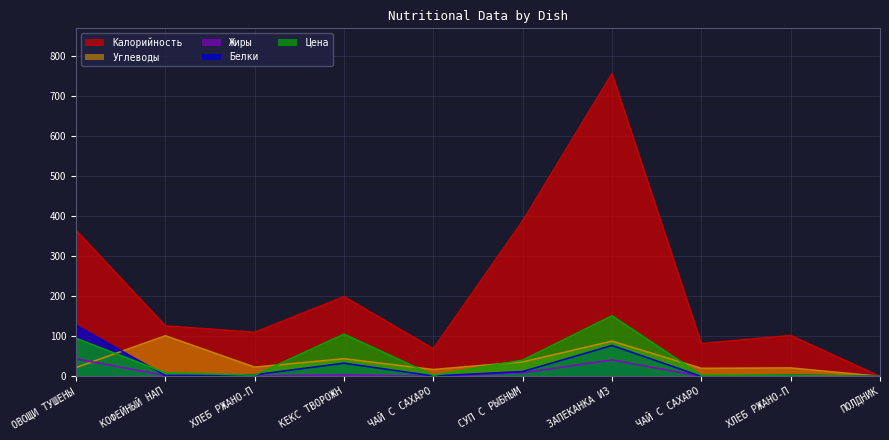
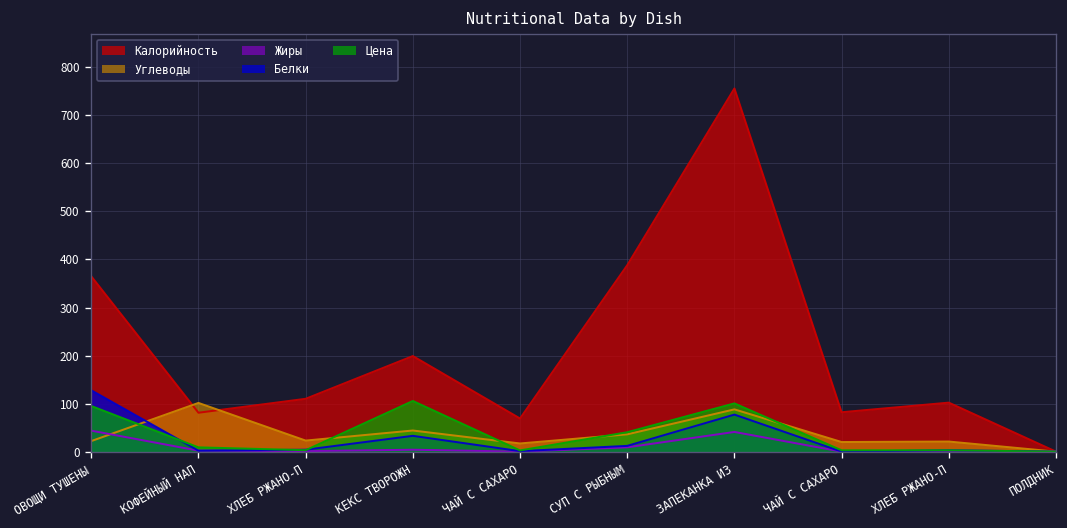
Калорийность, КОФЕЙНЫЙ НАП: 130 -> 80
Цена, ЗАПЕКАНКА ИЗ: 150 -> 100
